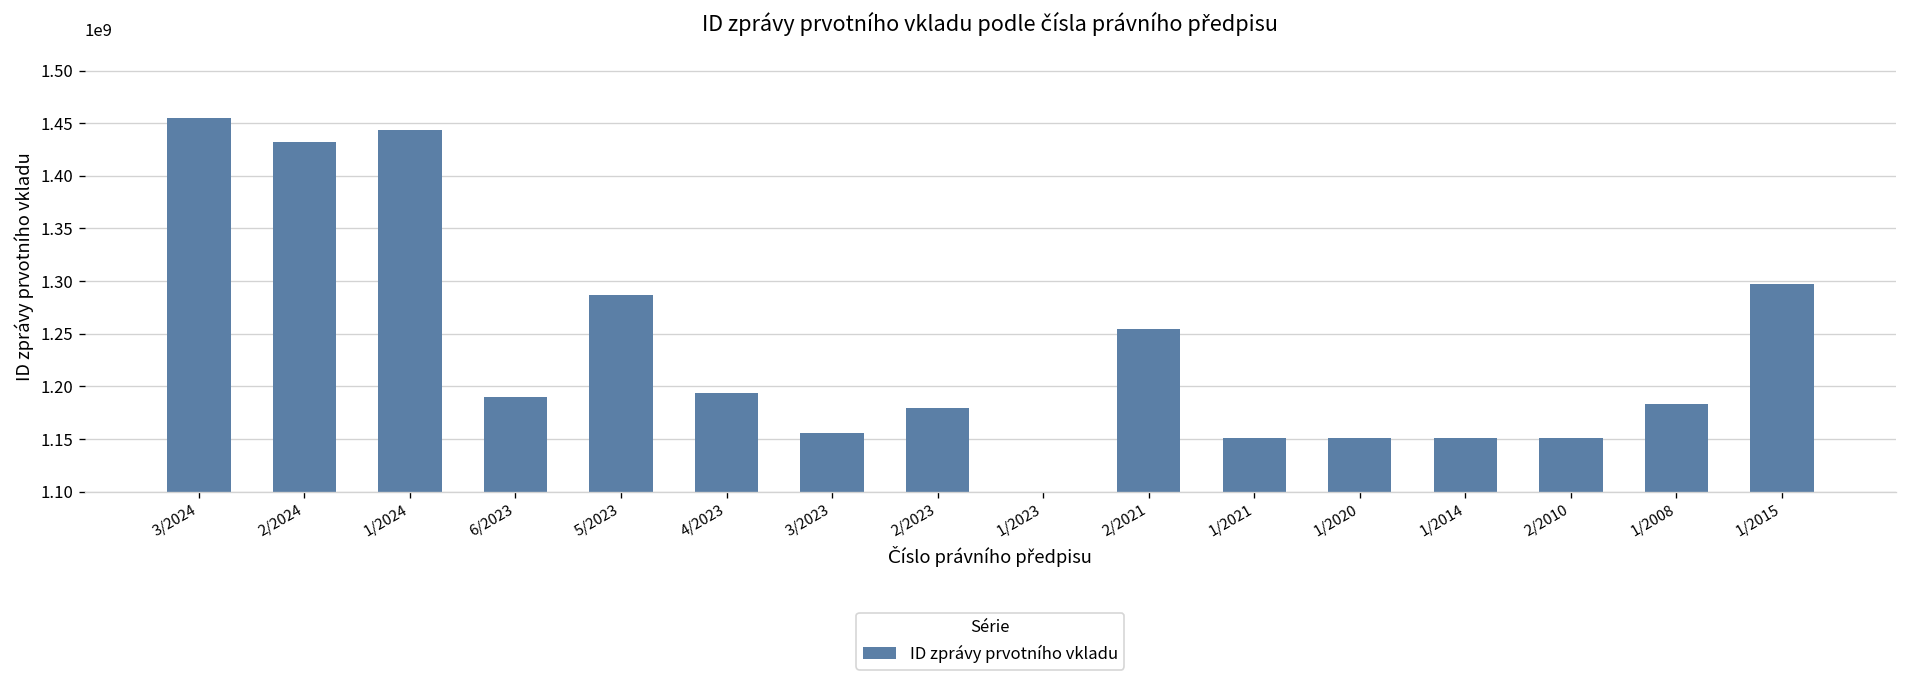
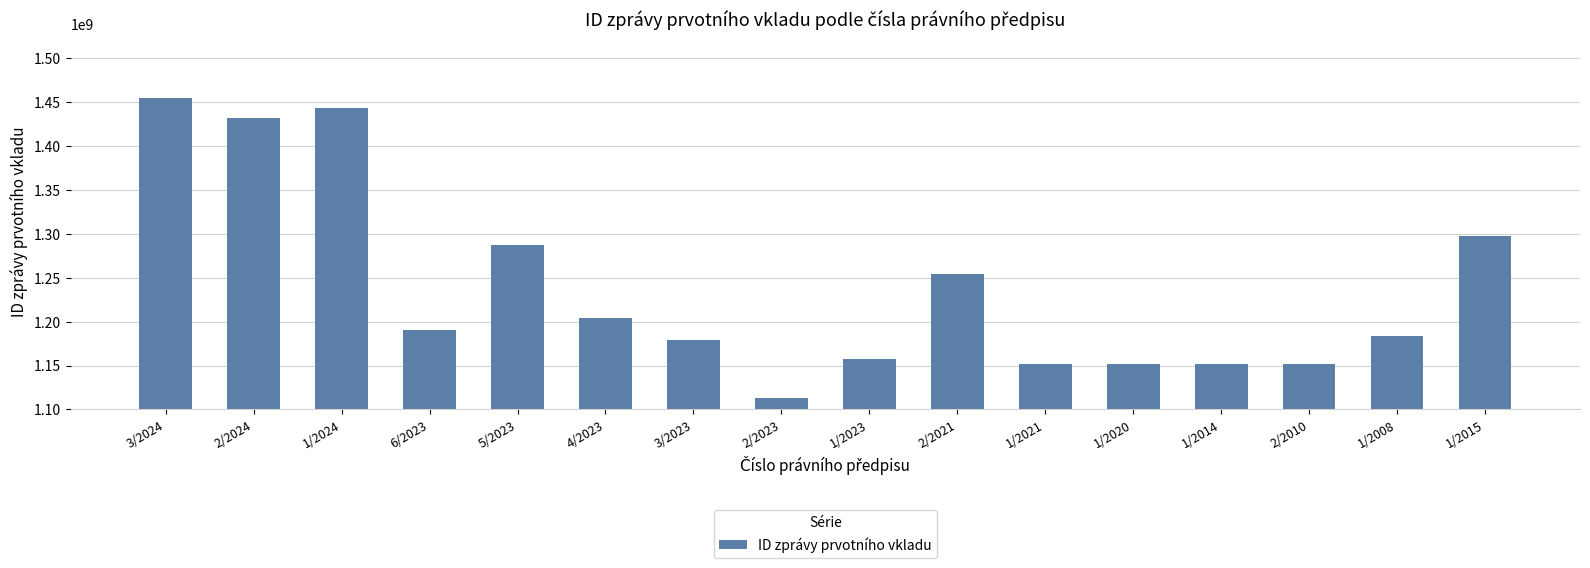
4/2023: 1190000000 -> 1200000000
3/2023: 1160000000 -> 1180000000
2/2023: 1180000000 -> 1110000000
1/2023: 1100000000 -> 1160000000
